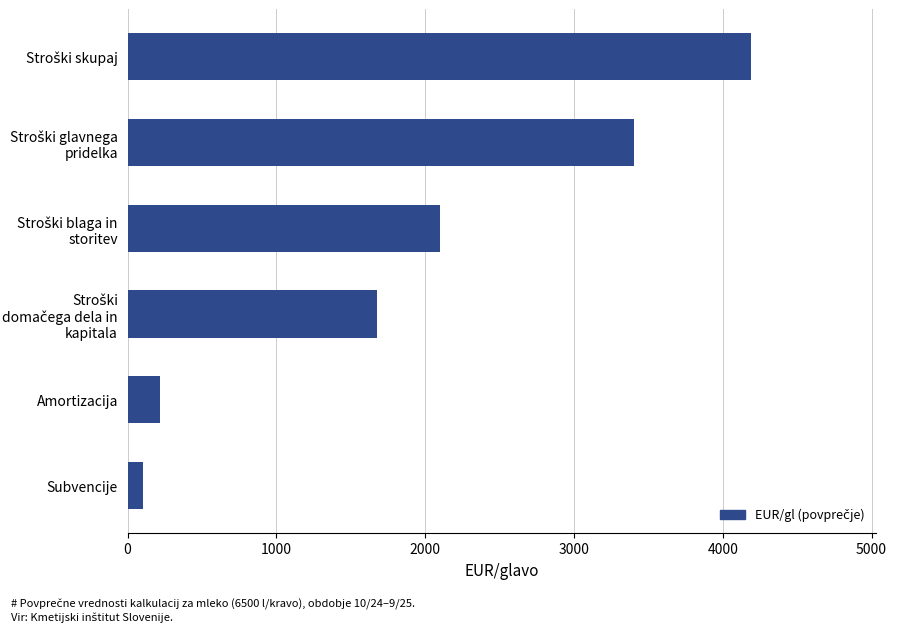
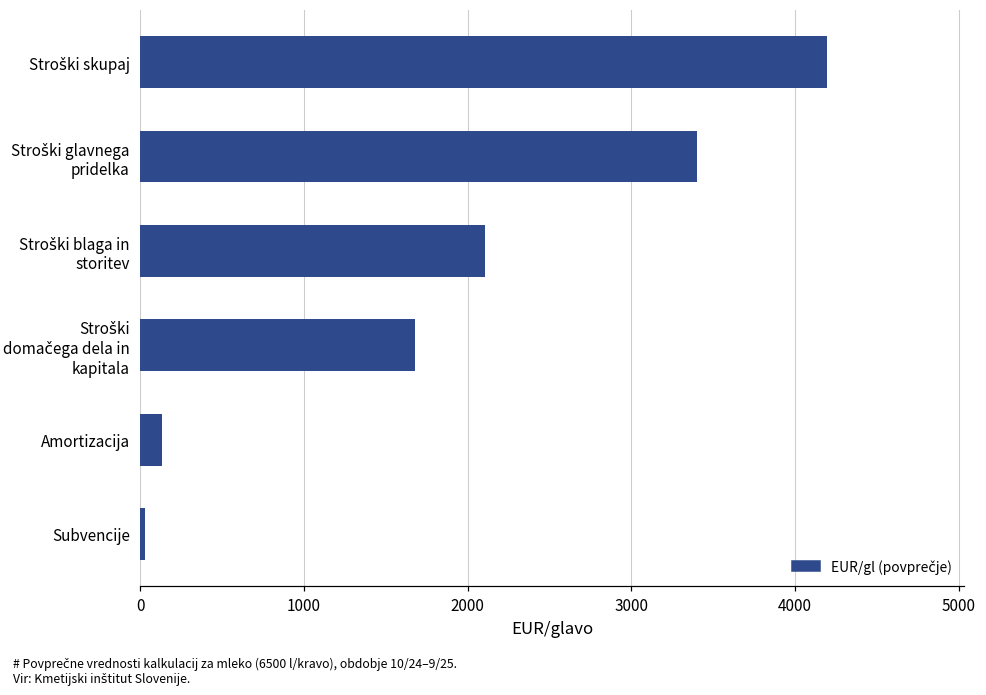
Amortizacija: 220 -> 130
Subvencije: 100 -> 30
